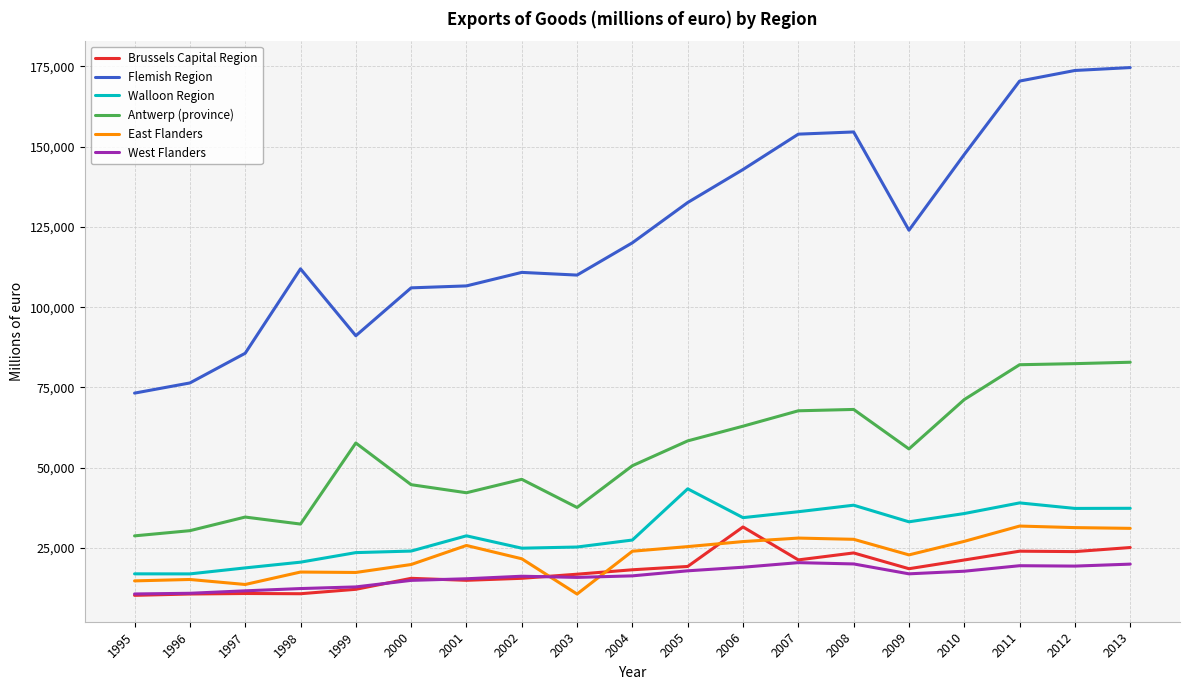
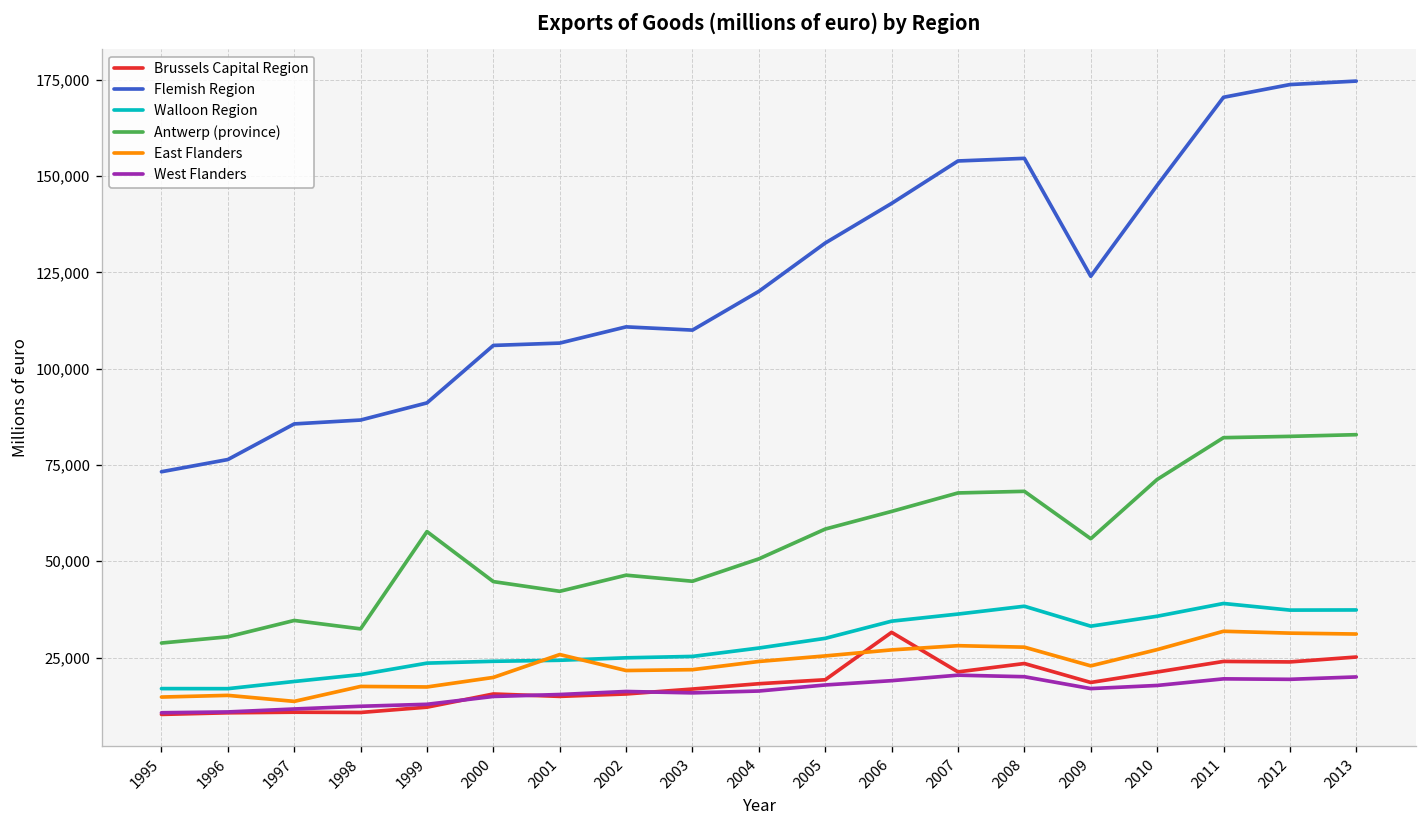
Flemish Region, 1998: 112,000 -> 87,000
Walloon Region, 2001: 29,000 -> 24,000
Antwerp (province), 2003: 38,000 -> 45,000
East Flanders, 2003: 11,000 -> 22,000
Walloon Region, 2005: 43,000 -> 30,000
